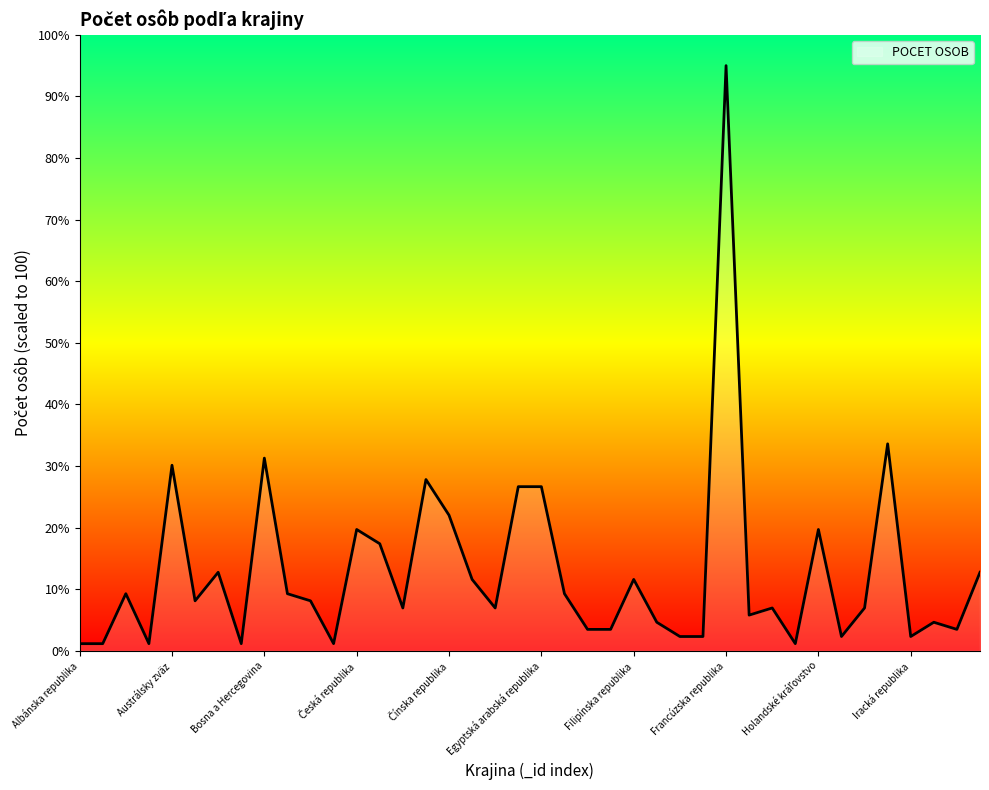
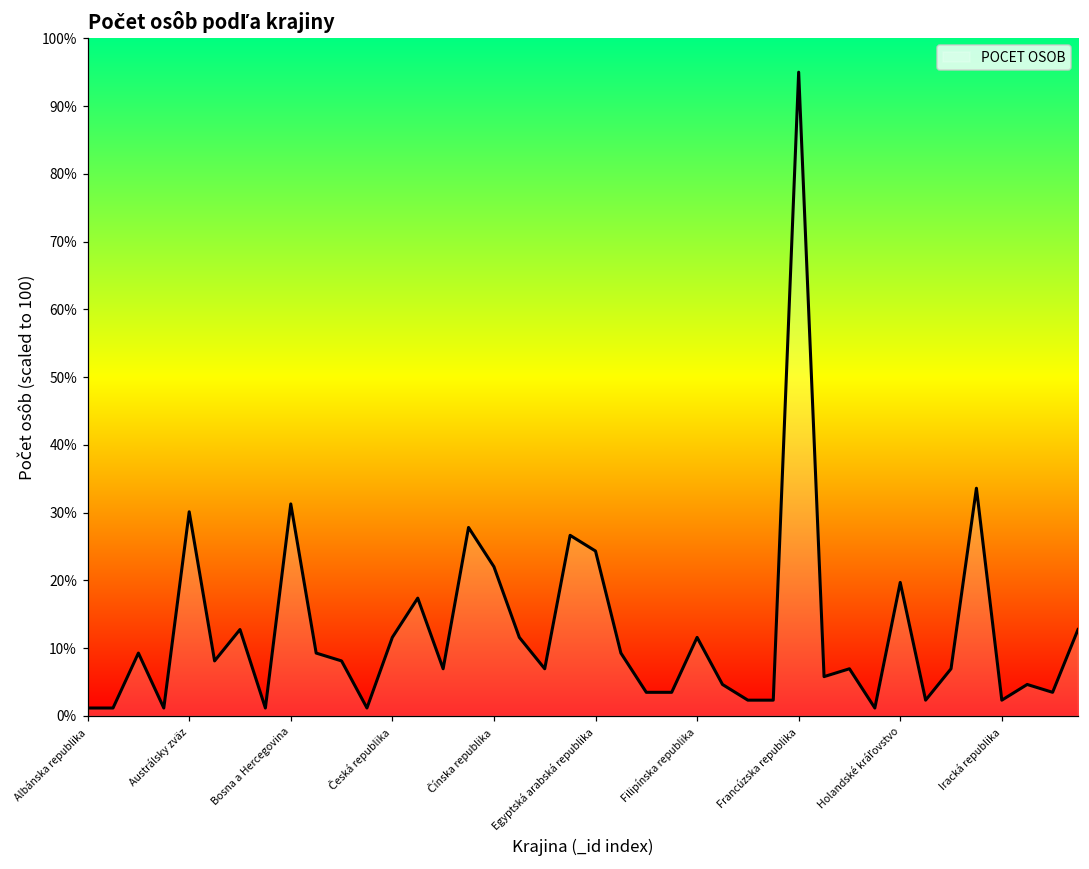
Česká republika: 20% -> 12%
Egyptská arabská republika: 27% -> 24%
